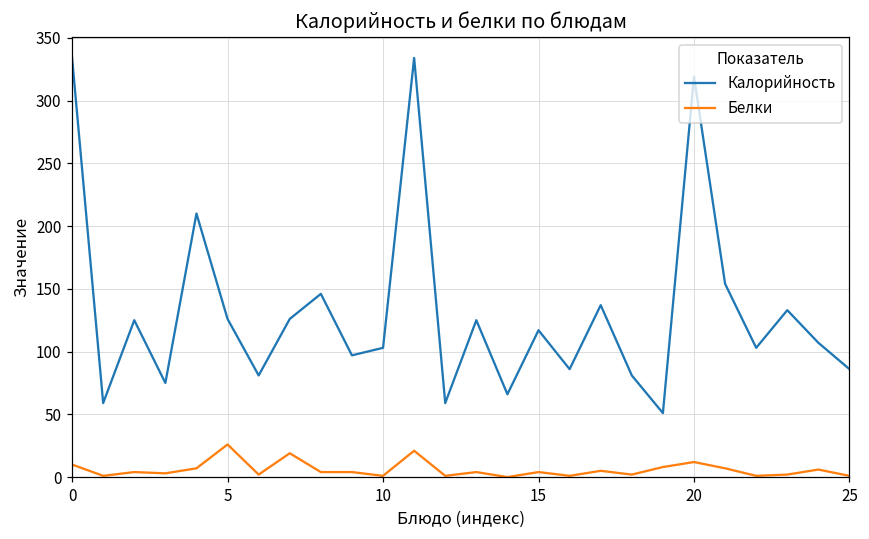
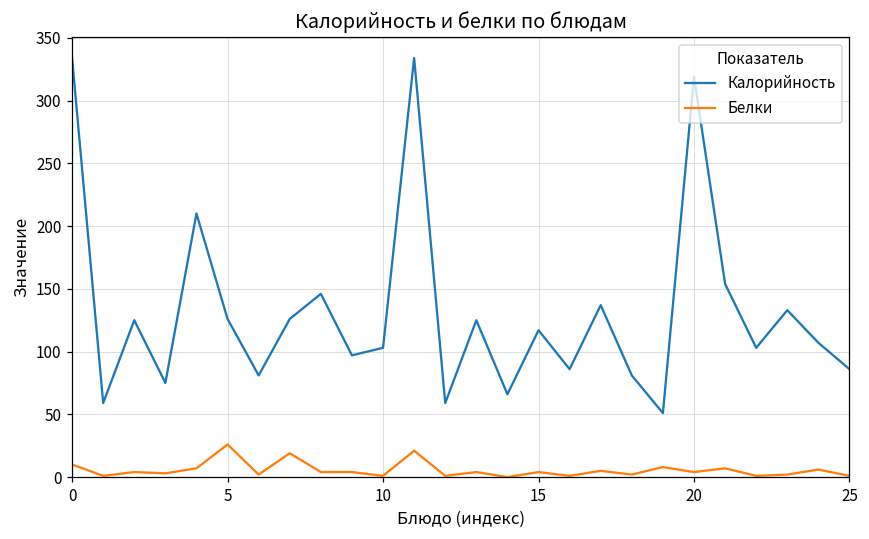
Белки, 20: 12 -> 4
